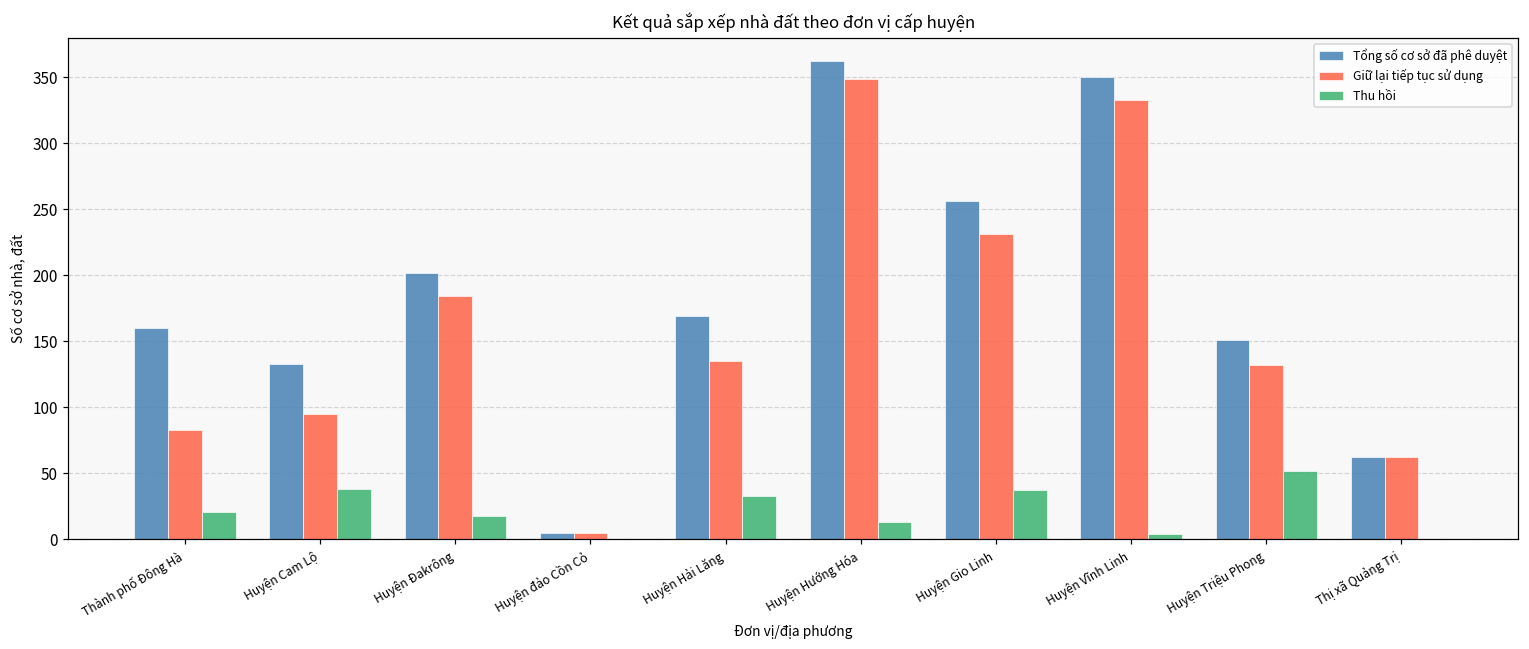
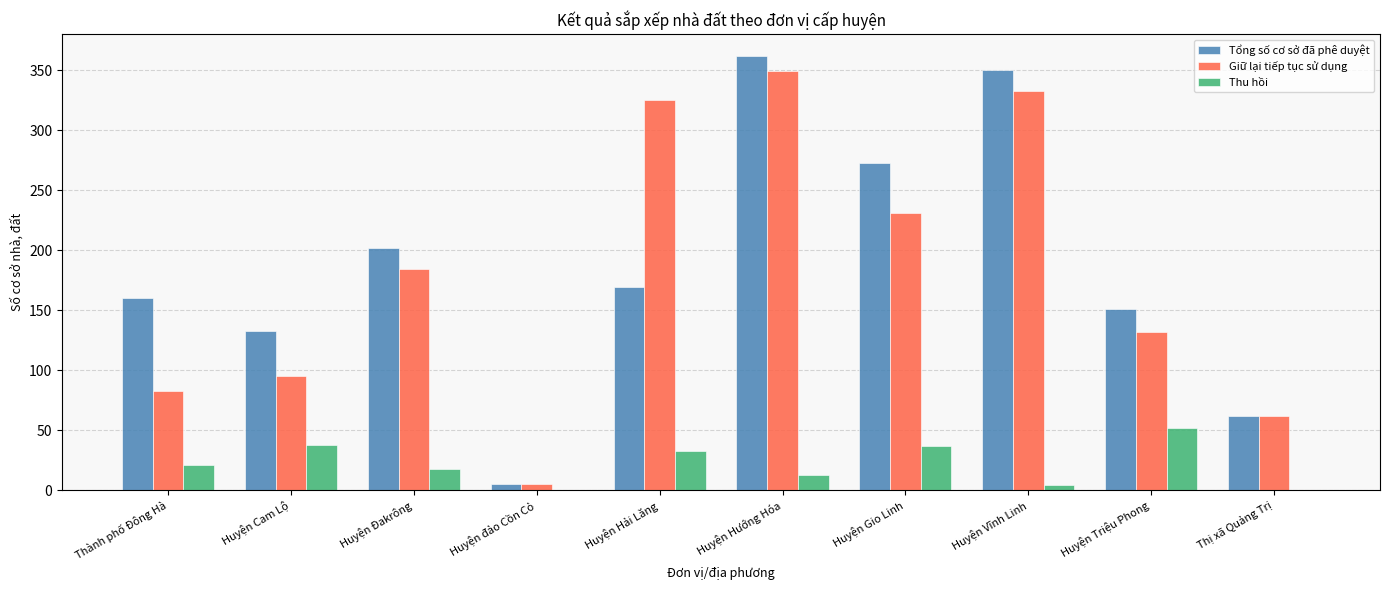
Giữ lại tiếp tục sử dụng, Huyện Hải Lăng: 135 -> 325
Tổng số cơ sở đã phê duyệt, Huyện Gio Linh: 256 -> 273
